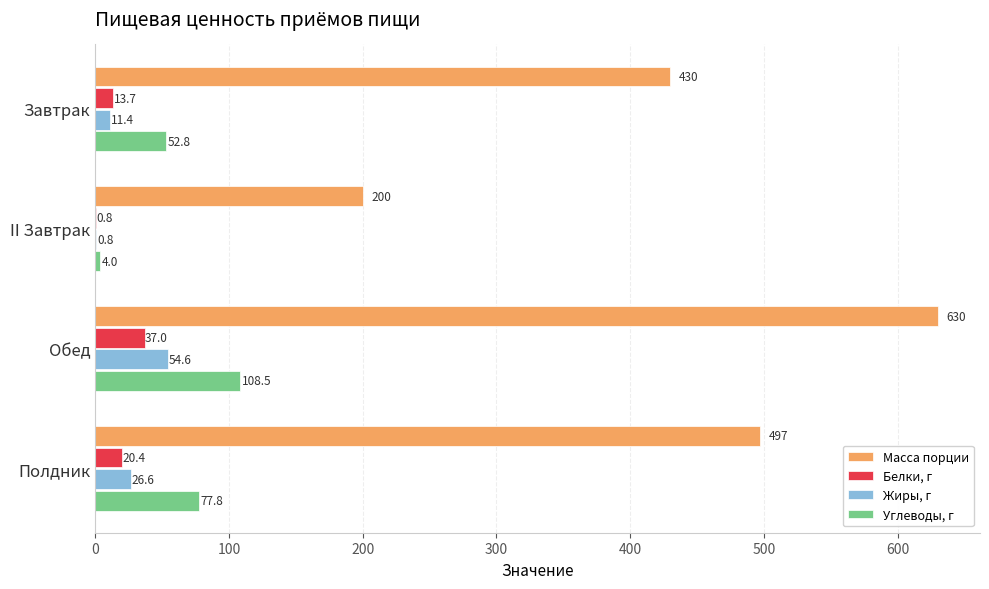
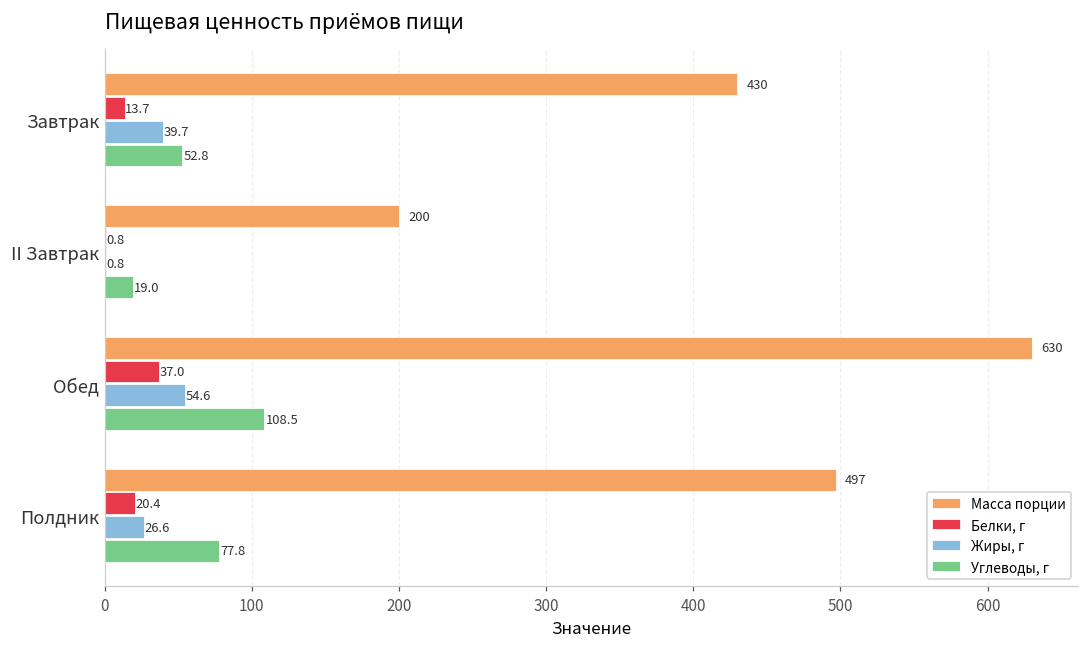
Жиры, г, Завтрак: 11.4 -> 39.7
Углеводы, г, II Завтрак: 4.0 -> 19.0
